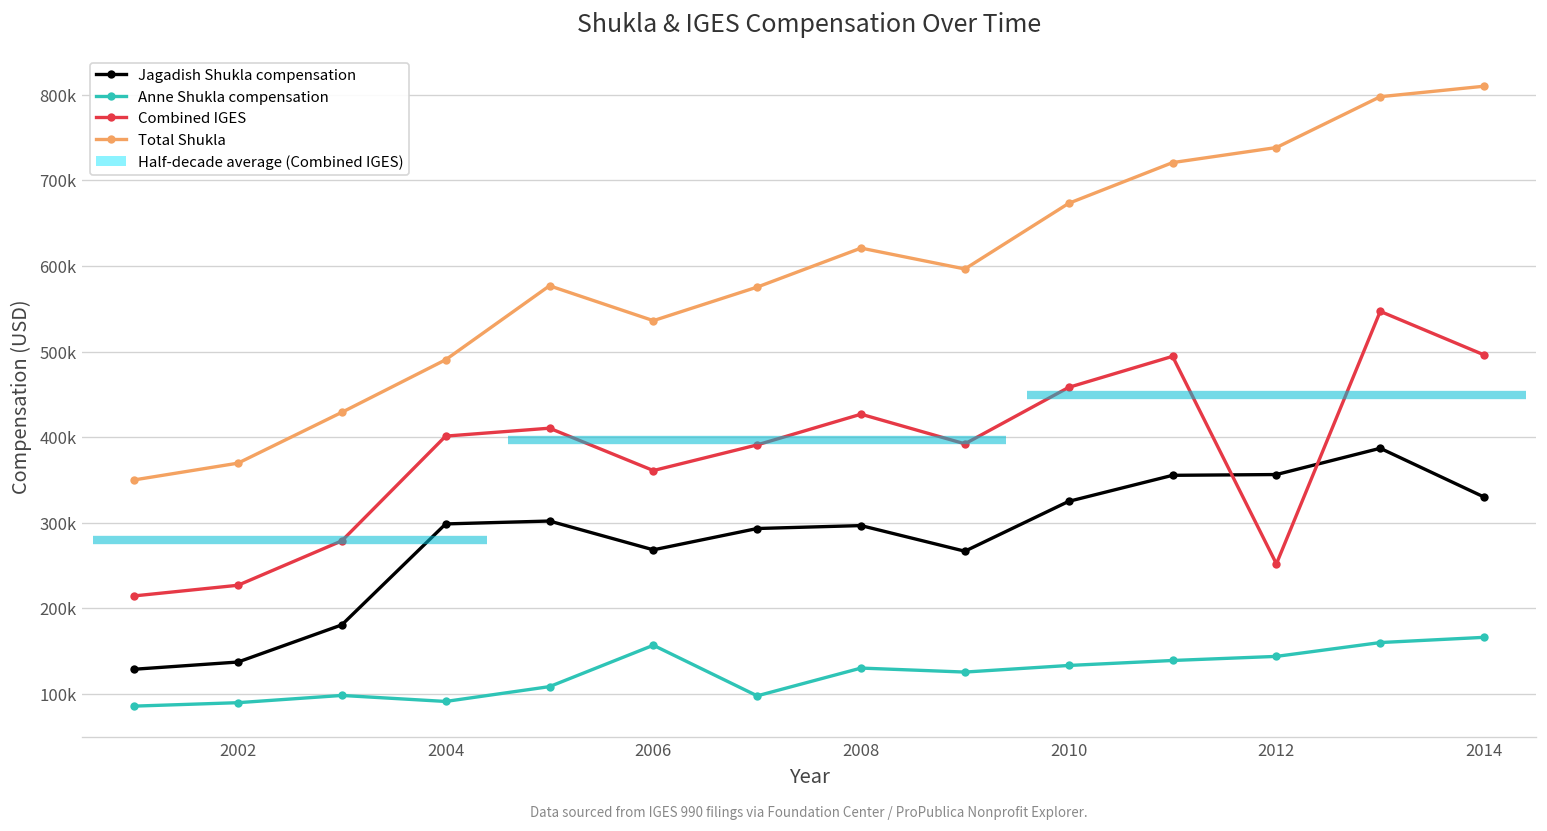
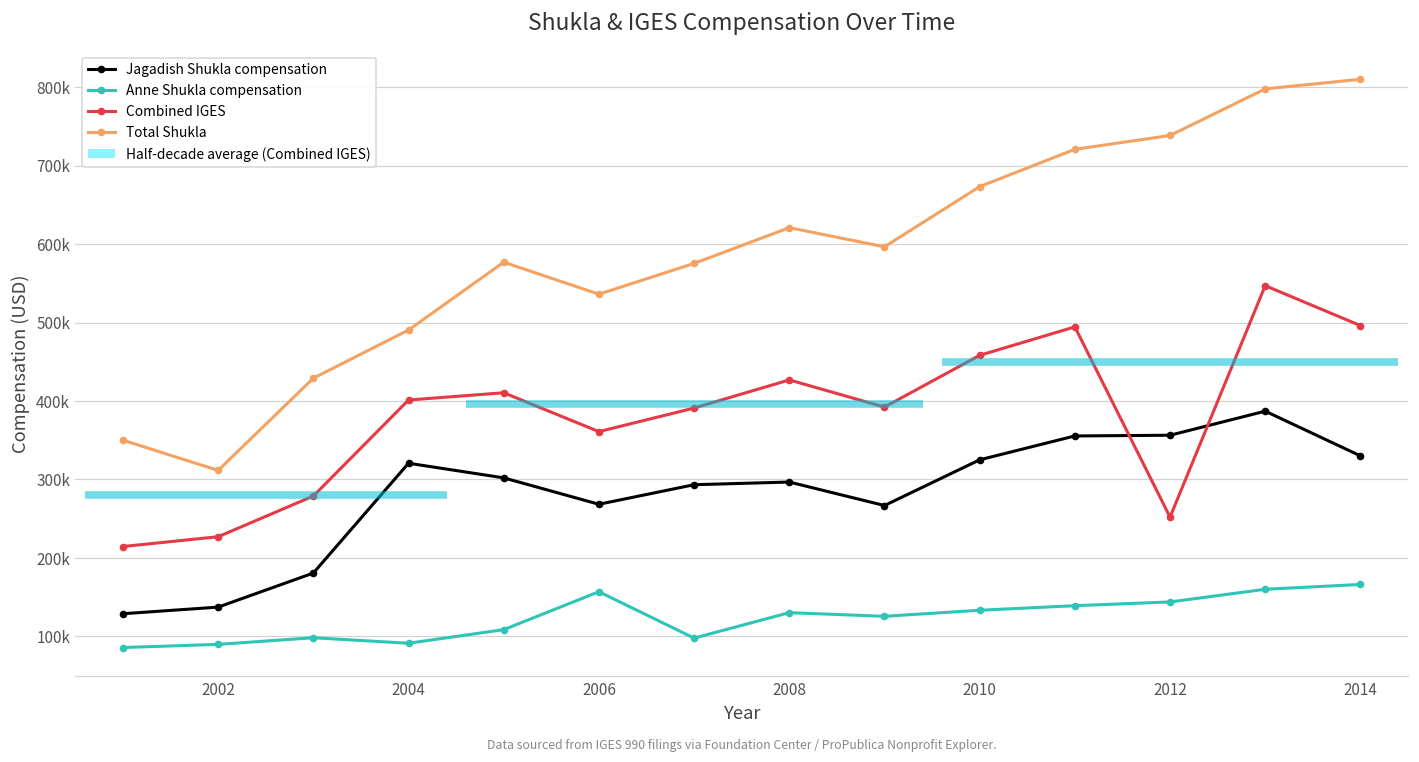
Total Shukla, 2002: 370000 -> 310000
Jagadish Shukla compensation, 2004: 300000 -> 320000
